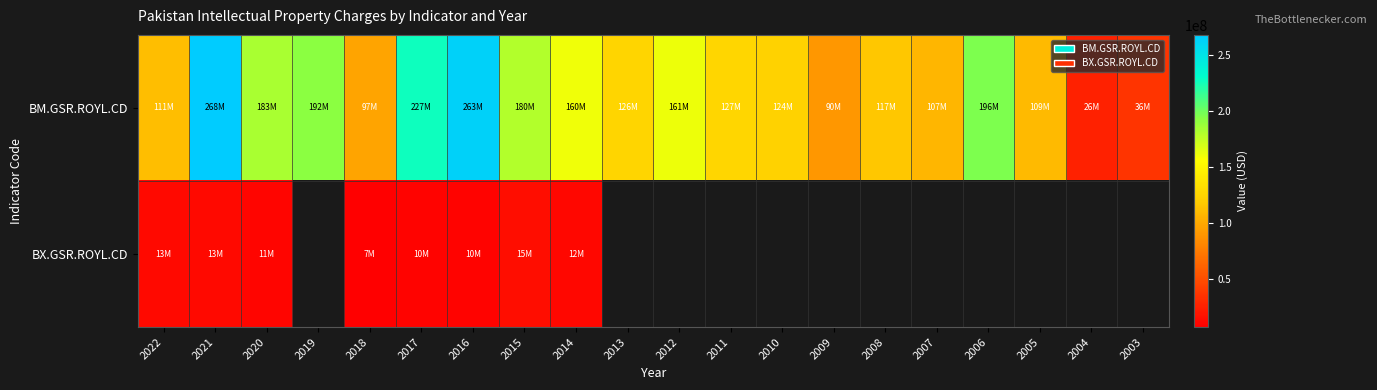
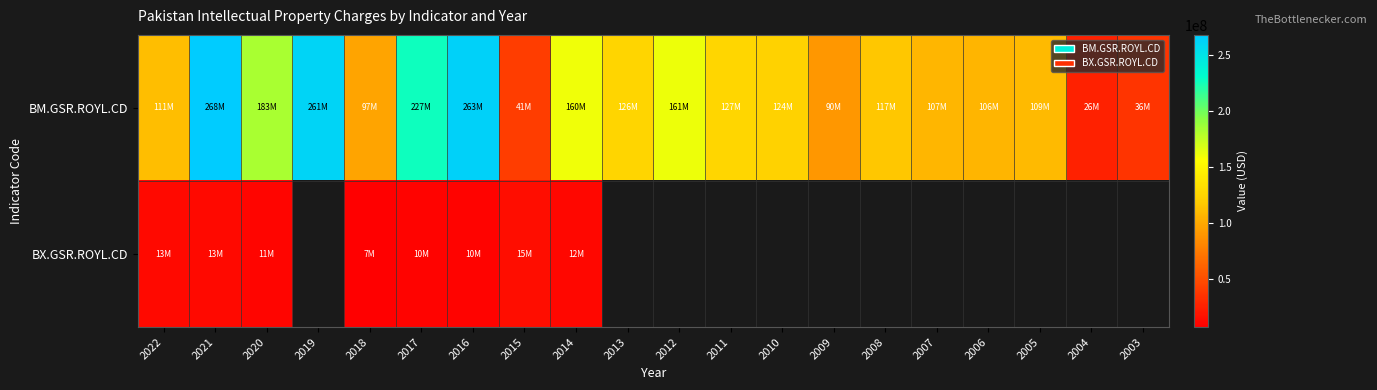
BM.GSR.ROYL.CD, 2019: 192M -> 261M
BM.GSR.ROYL.CD, 2015: 180M -> 41M
BM.GSR.ROYL.CD, 2006: 196M -> 106M
